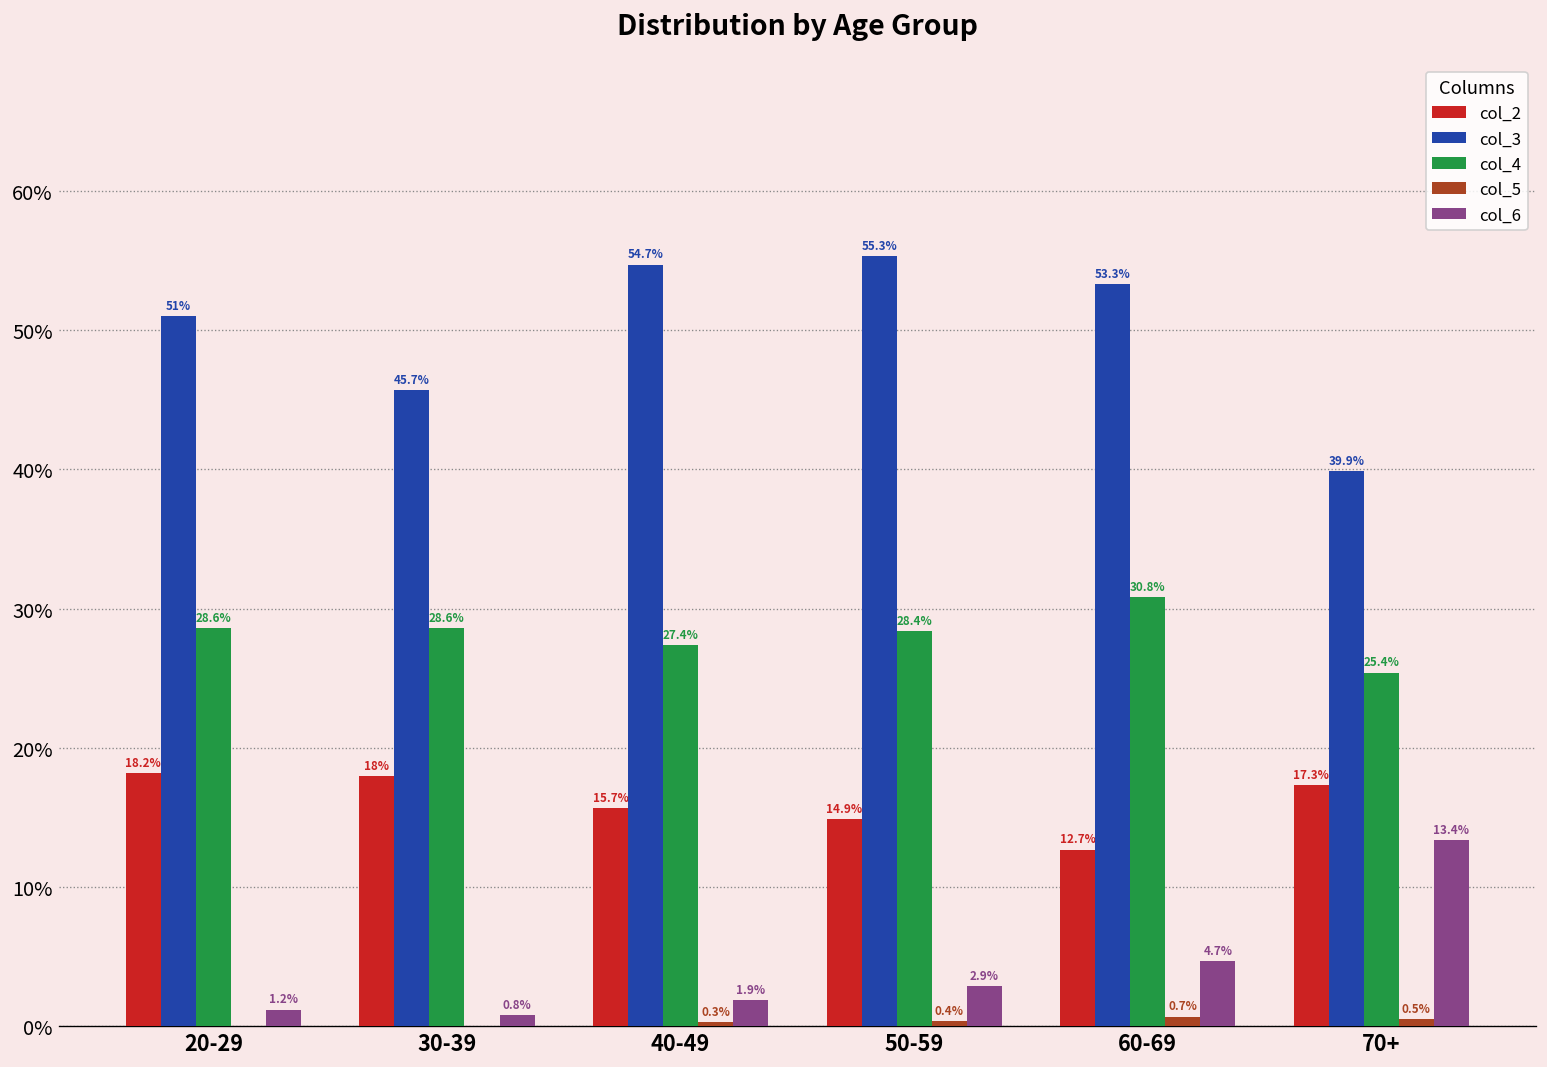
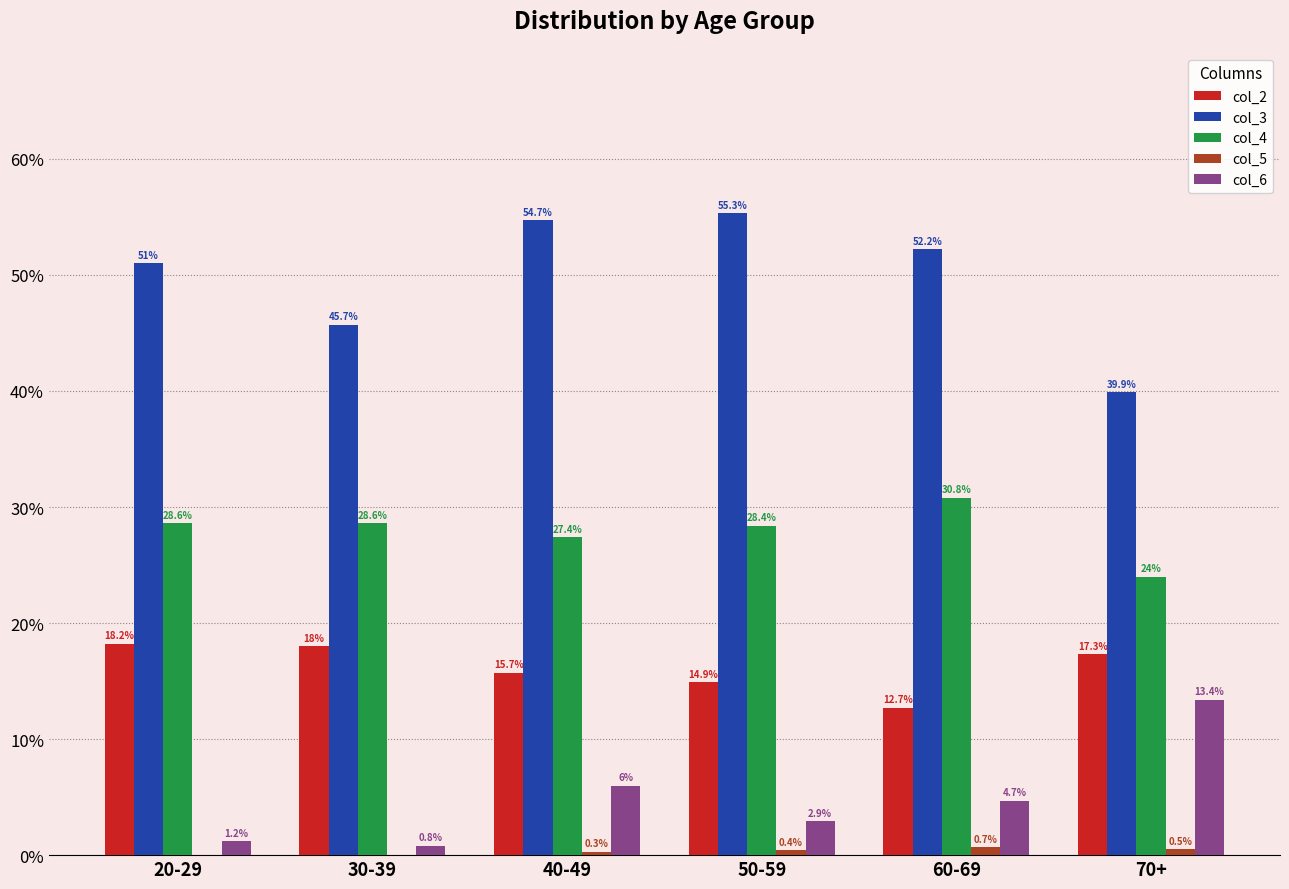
col_6, 40-49: 1.9% -> 6%
col_3, 60-69: 53.3% -> 52.2%
col_4, 70+: 25.4% -> 24%
